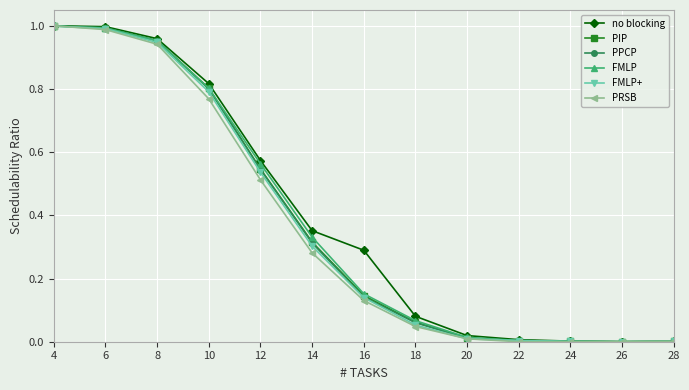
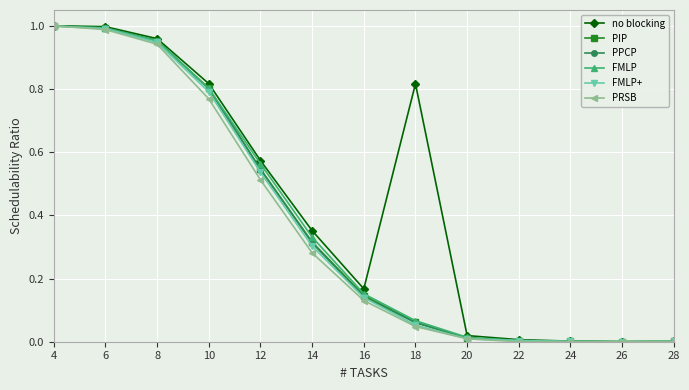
no blocking, 16: 0.29 -> 0.17
no blocking, 18: 0.08 -> 0.82
